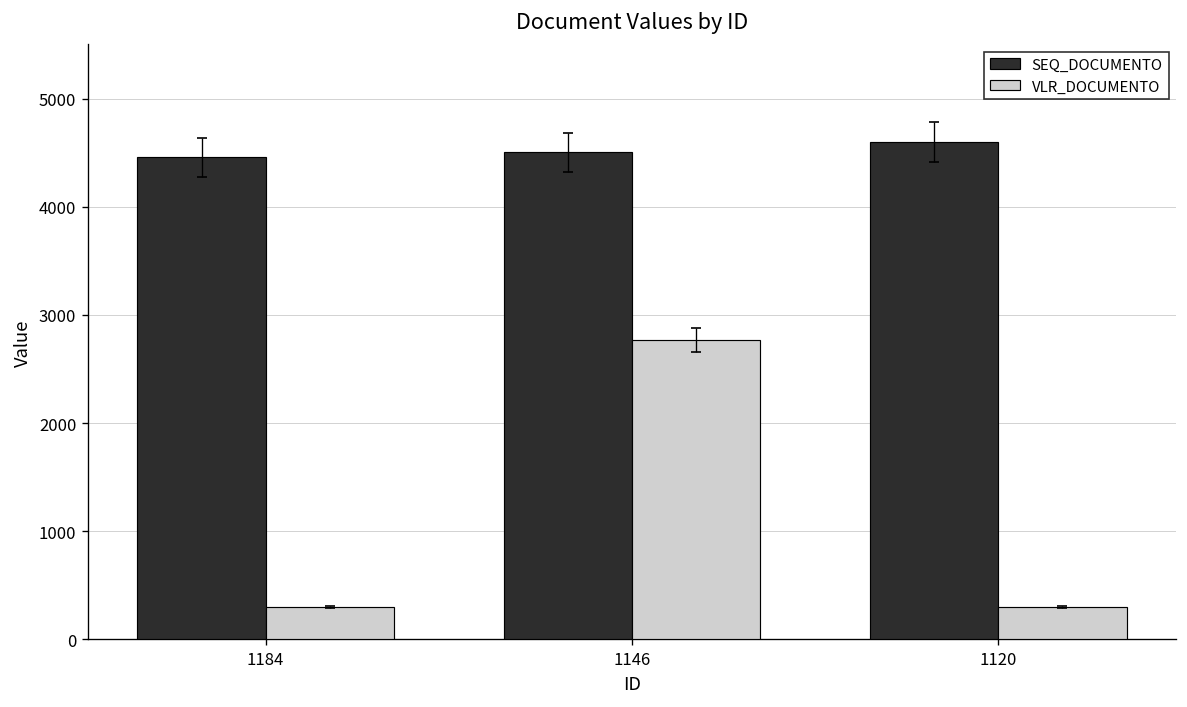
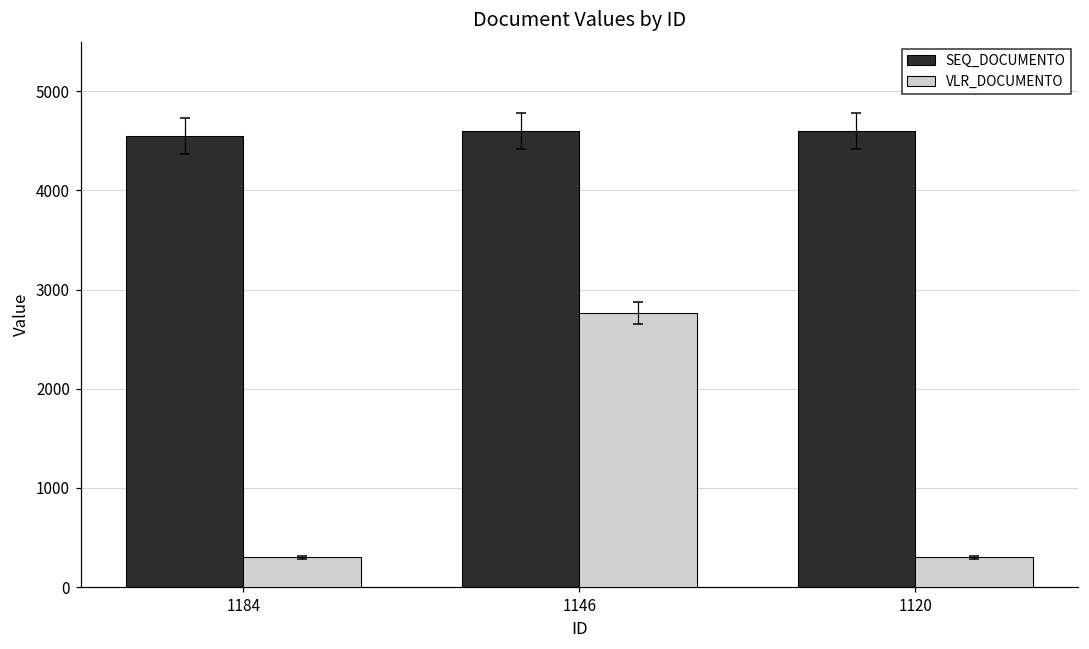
SEQ_DOCUMENTO, 1184: 4460 -> 4550
SEQ_DOCUMENTO, 1146: 4500 -> 4600
